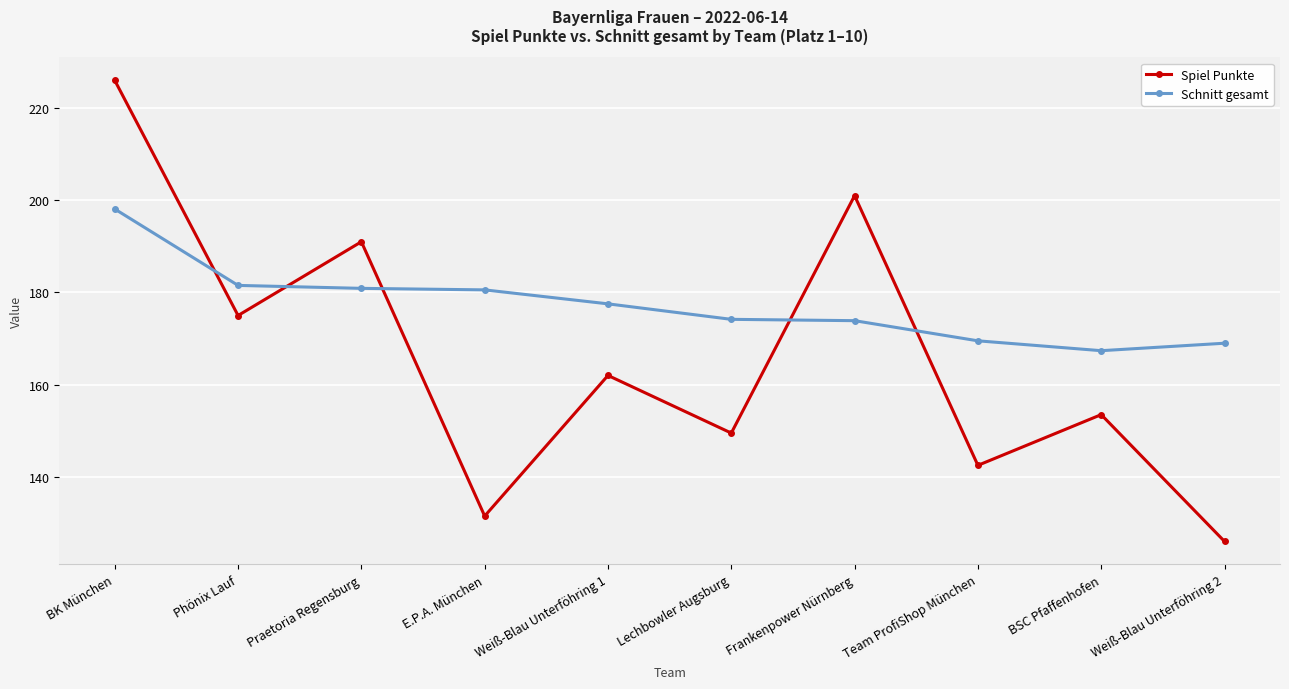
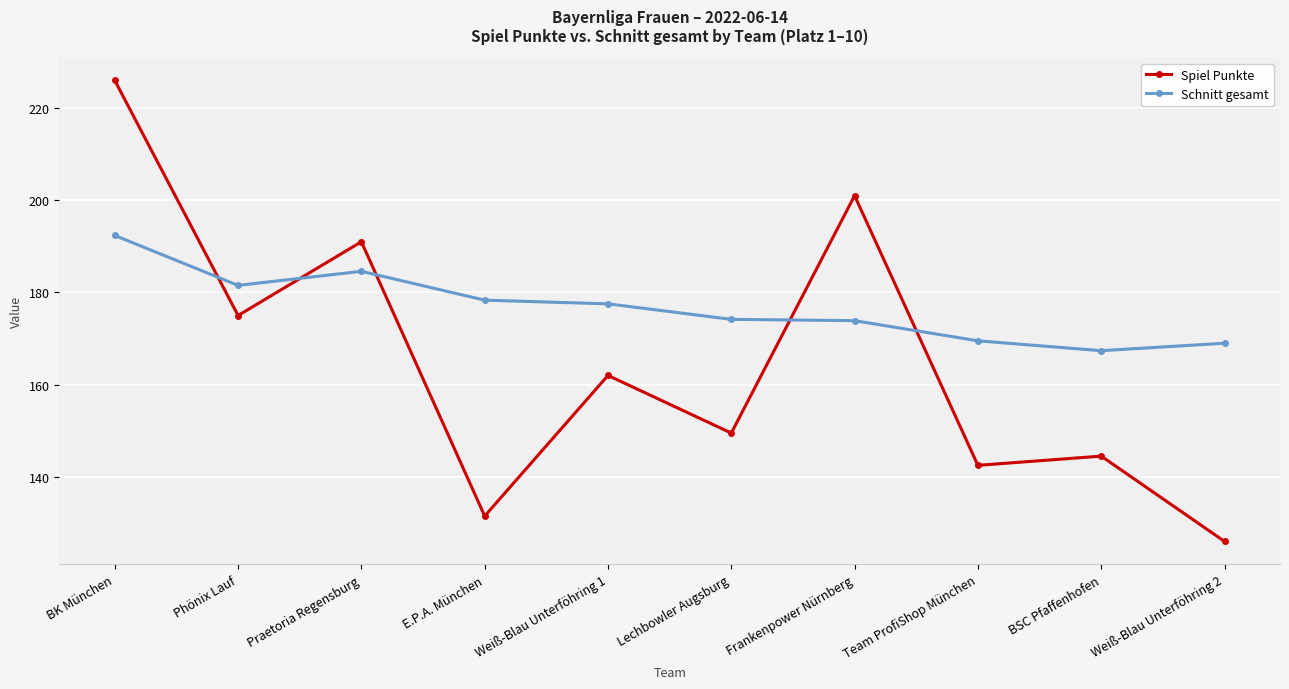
Schnitt gesamt, BK München: 198 -> 192
Schnitt gesamt, Praetoria Regensburg: 181 -> 185
Schnitt gesamt, E.P.A. München: 181 -> 178
Spiel Punkte, BSC Pfaffenhofen: 154 -> 145
